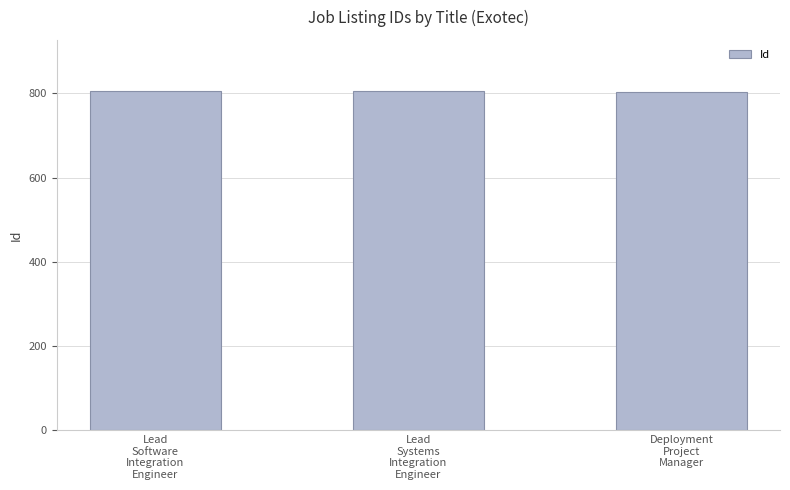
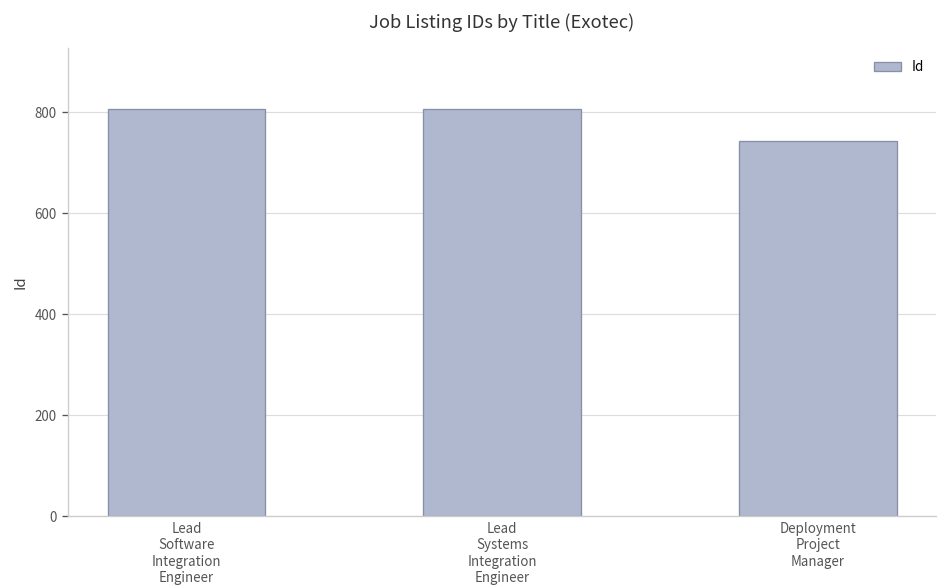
Deployment Project Manager: 800 -> 740
